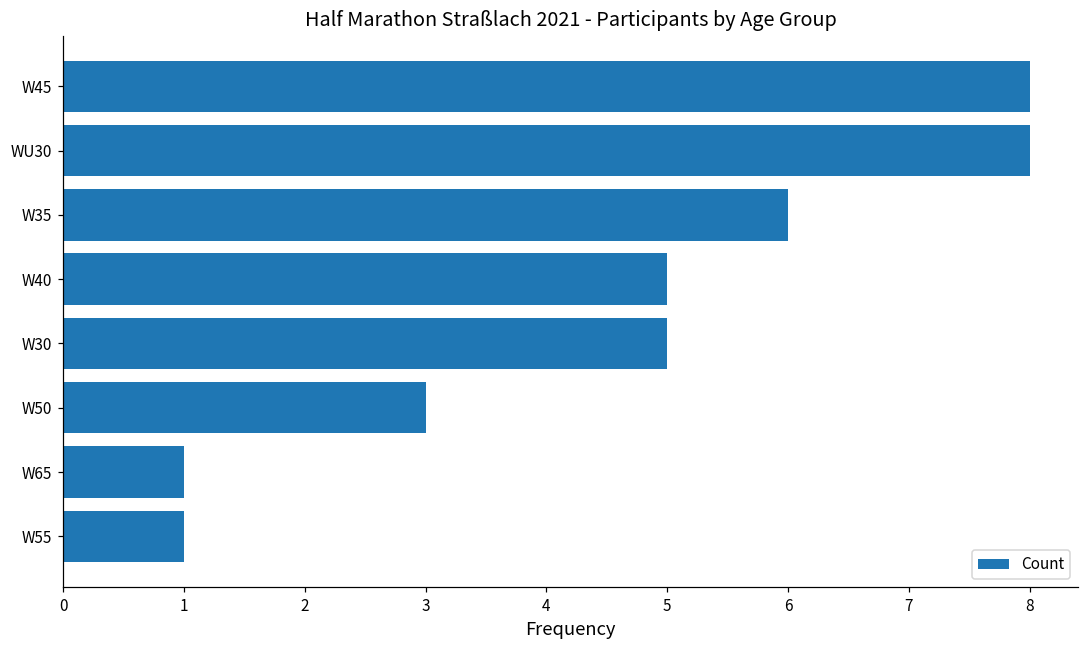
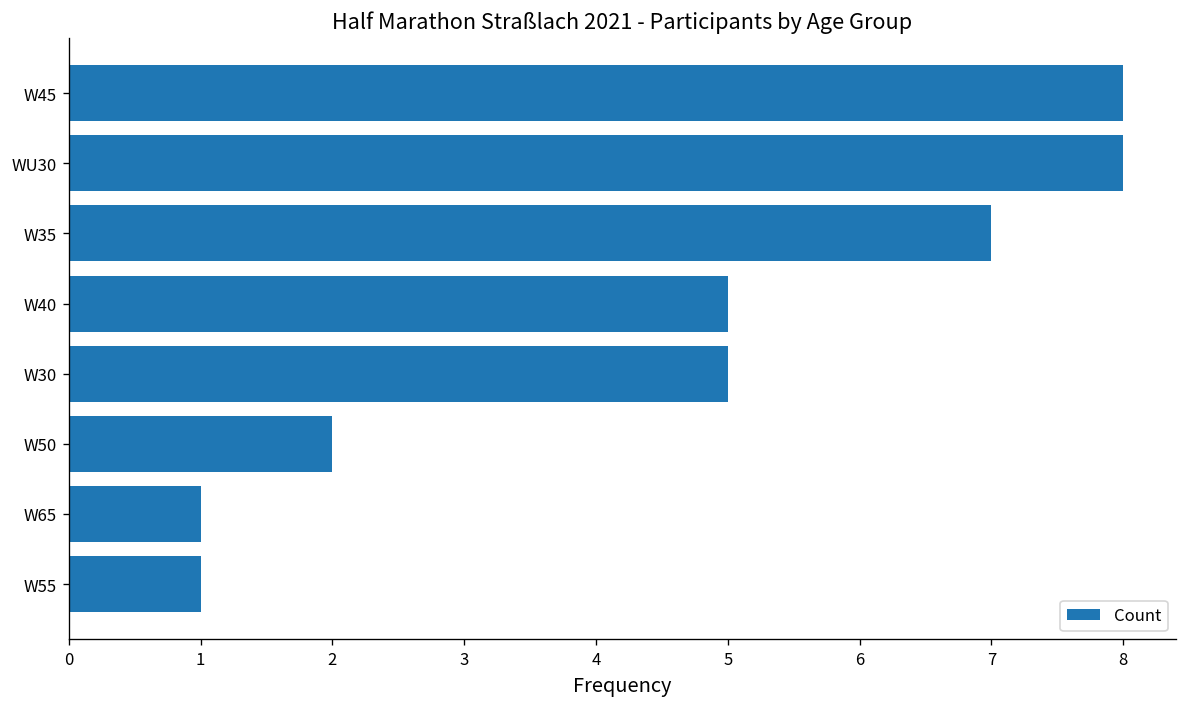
W35: 6 -> 7
W50: 3 -> 2
